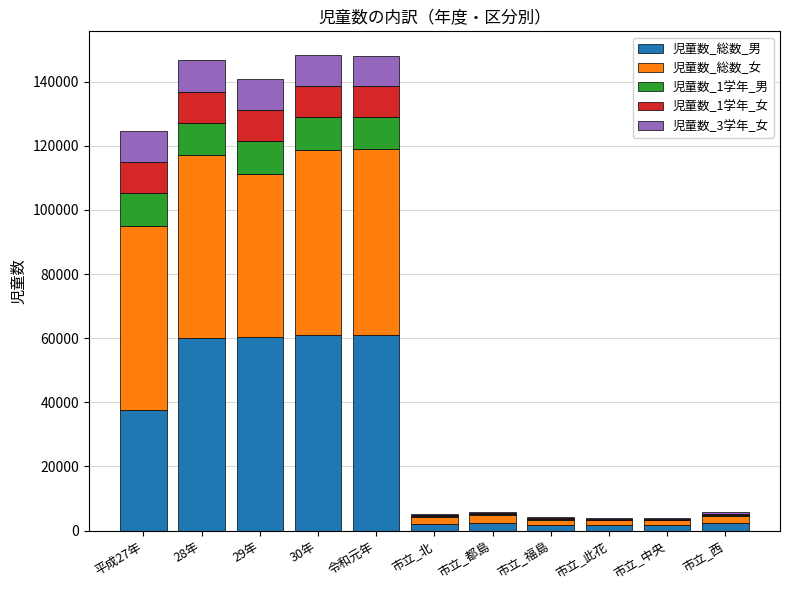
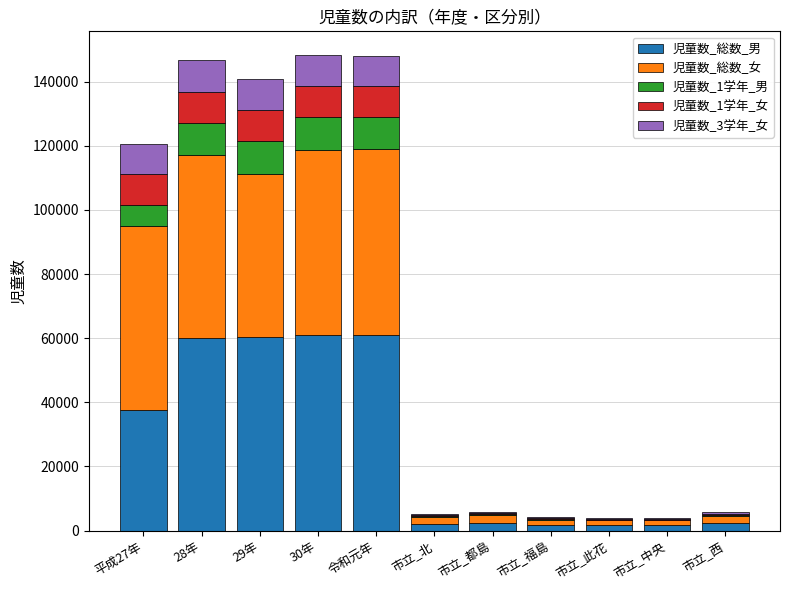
児童数_1学年_男, 平成27年: 10000 -> 6000
